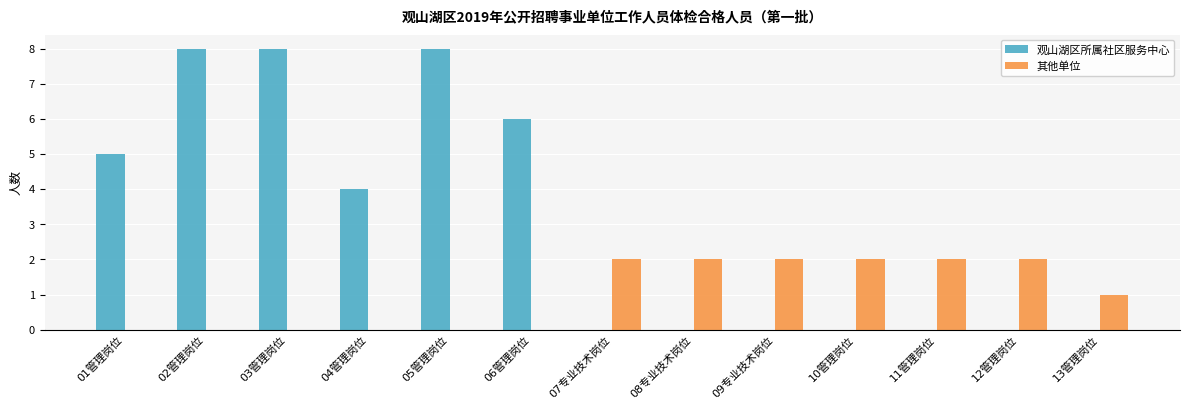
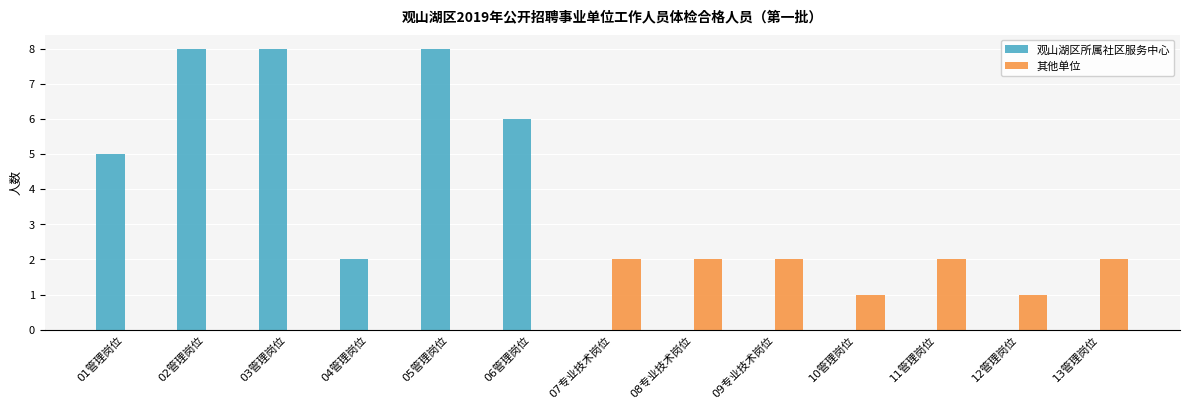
观山湖区所属社区服务中心, 04管理岗位: 4 -> 2
其他单位, 10管理岗位: 2 -> 1
其他单位, 12管理岗位: 2 -> 1
其他单位, 13管理岗位: 1 -> 2
